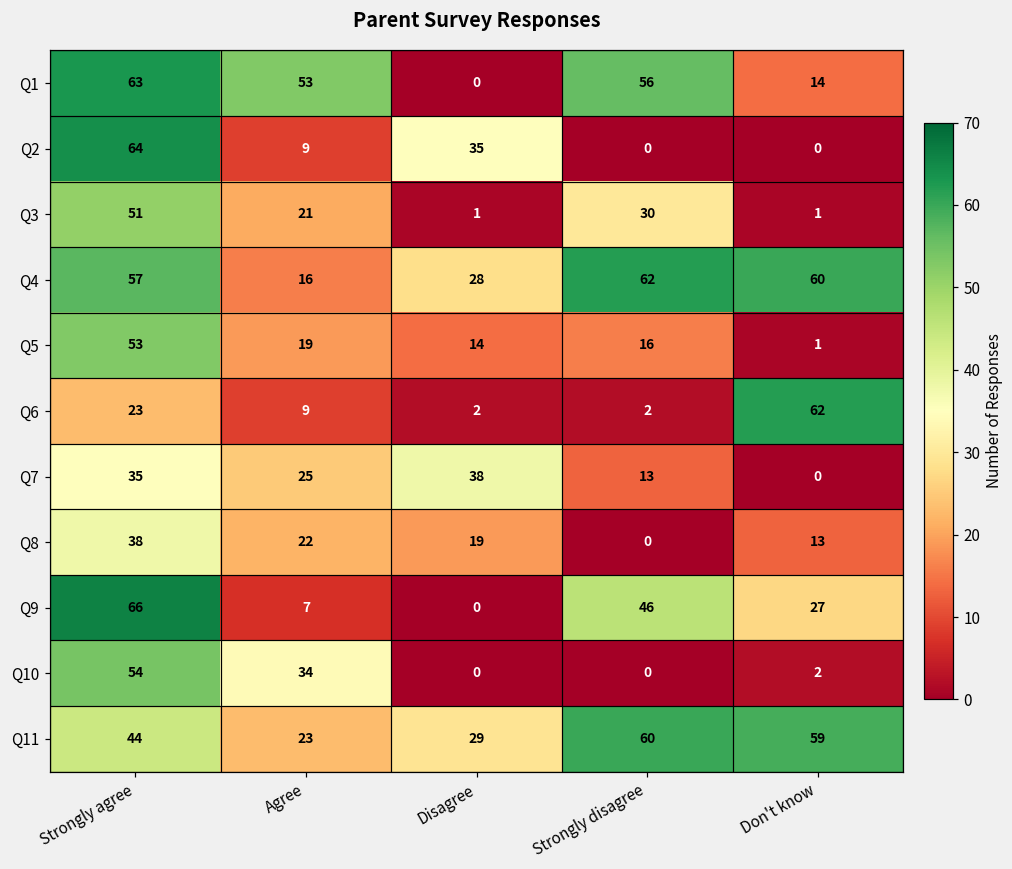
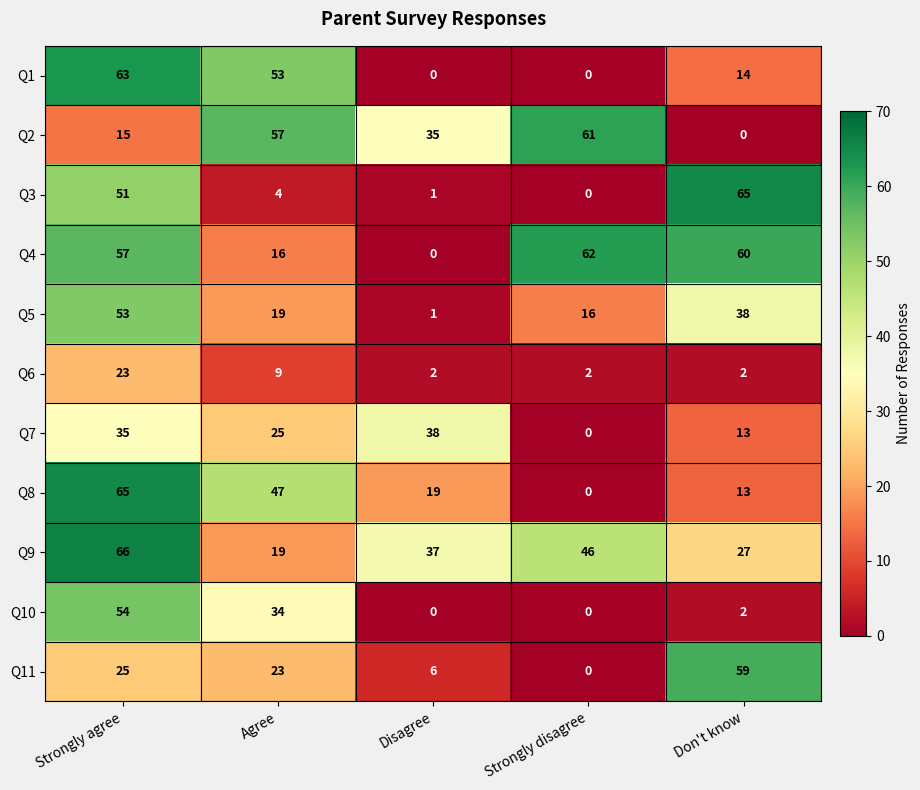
Q1, Strongly disagree: 56 -> 0
Q2, Strongly agree: 64 -> 15
Q2, Agree: 9 -> 57
Q2, Strongly disagree: 0 -> 61
Q3, Agree: 21 -> 4
Q3, Strongly disagree: 30 -> 0
Q3, Don't know: 1 -> 65
Q4, Disagree: 28 -> 0
Q5, Disagree: 14 -> 1
Q5, Don't know: 1 -> 38
Q6, Don't know: 62 -> 2
Q7, Strongly disagree: 13 -> 0
Q7, Don't know: 0 -> 13
Q8, Strongly agree: 38 -> 65
Q8, Agree: 22 -> 47
Q9, Agree: 7 -> 19
Q9, Disagree: 0 -> 37
Q11, Strongly agree: 44 -> 25
Q11, Disagree: 29 -> 6
Q11, Strongly disagree: 60 -> 0
